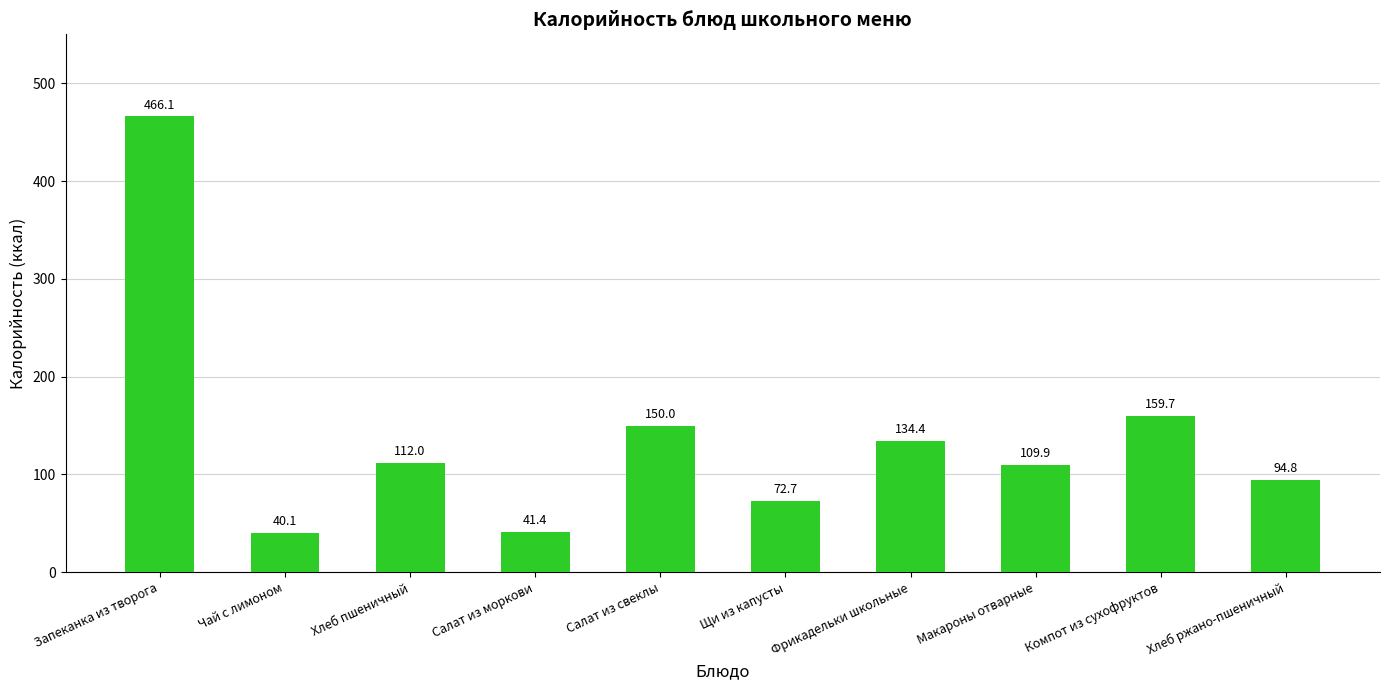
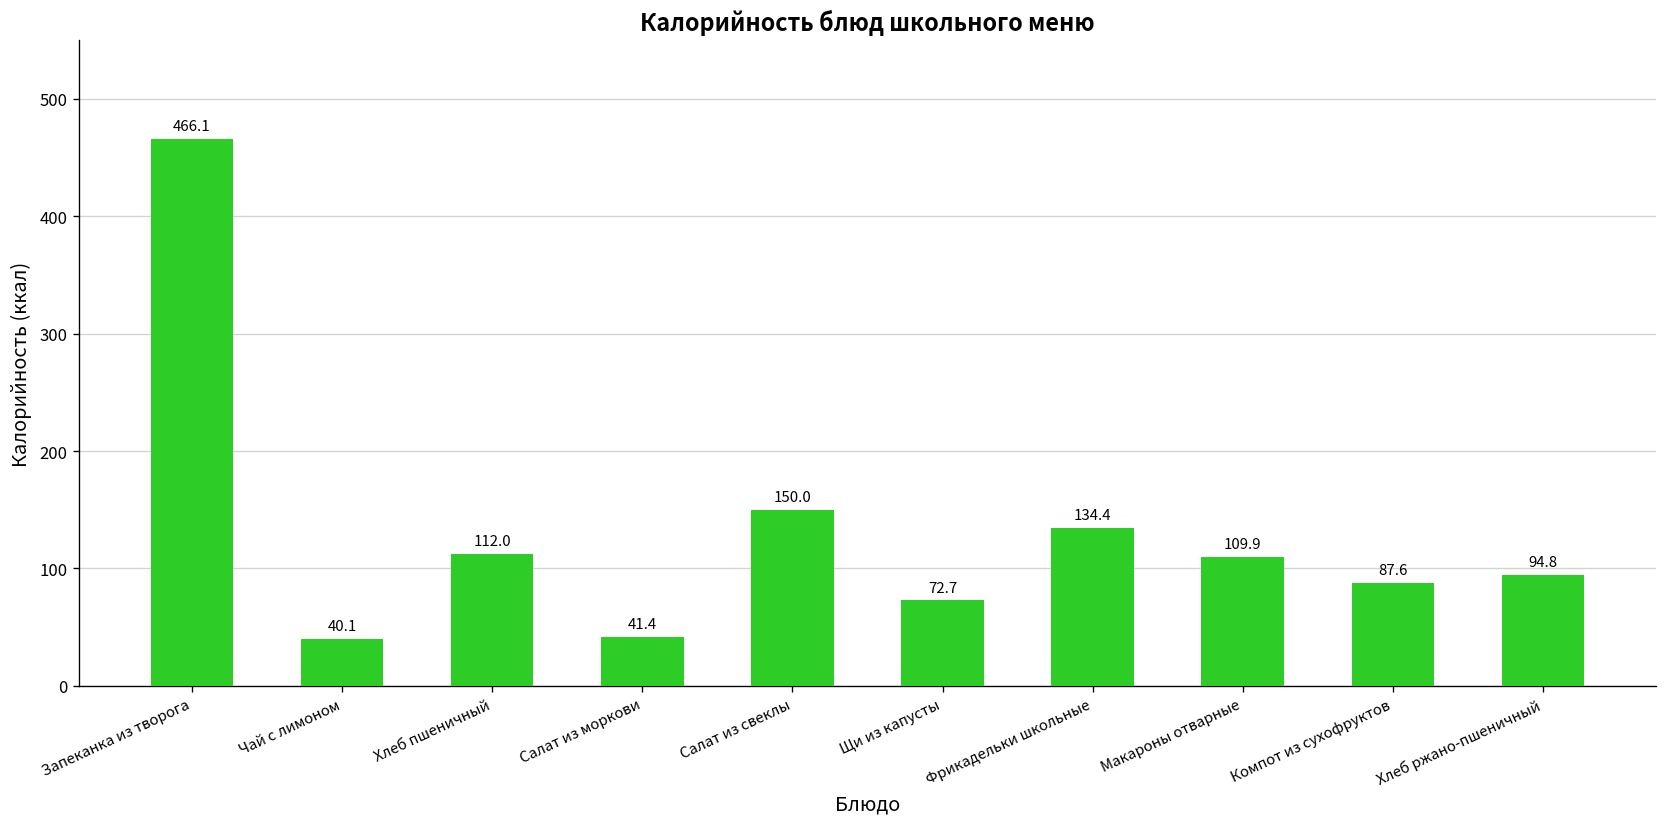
Компот из сухофруктов: 159.7 -> 87.6
